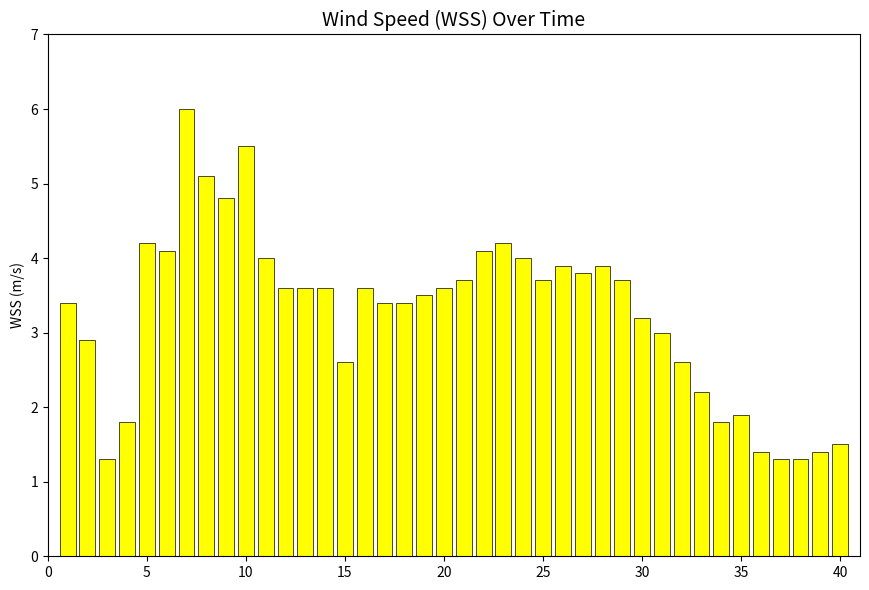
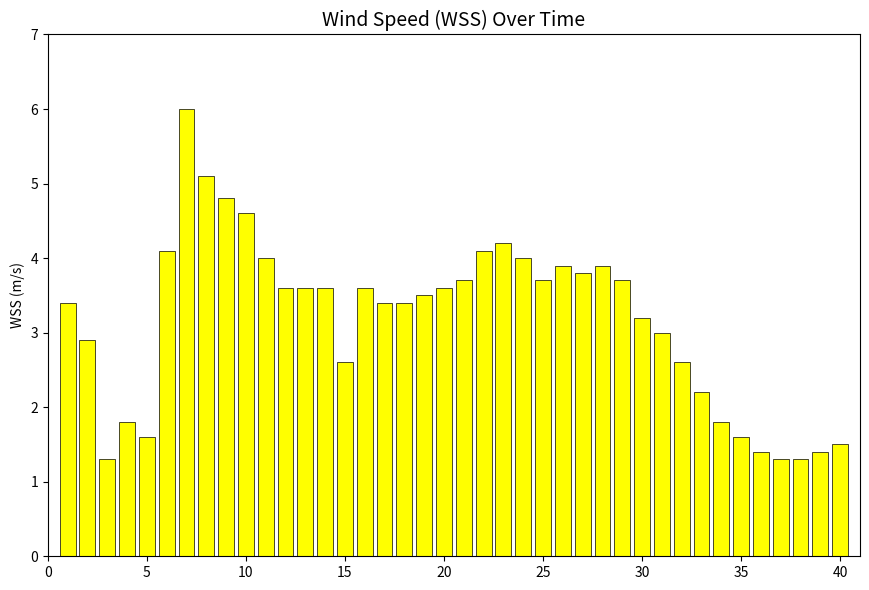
5: 4.2 -> 1.6
10: 5.5 -> 4.6
35: 1.9 -> 1.6
